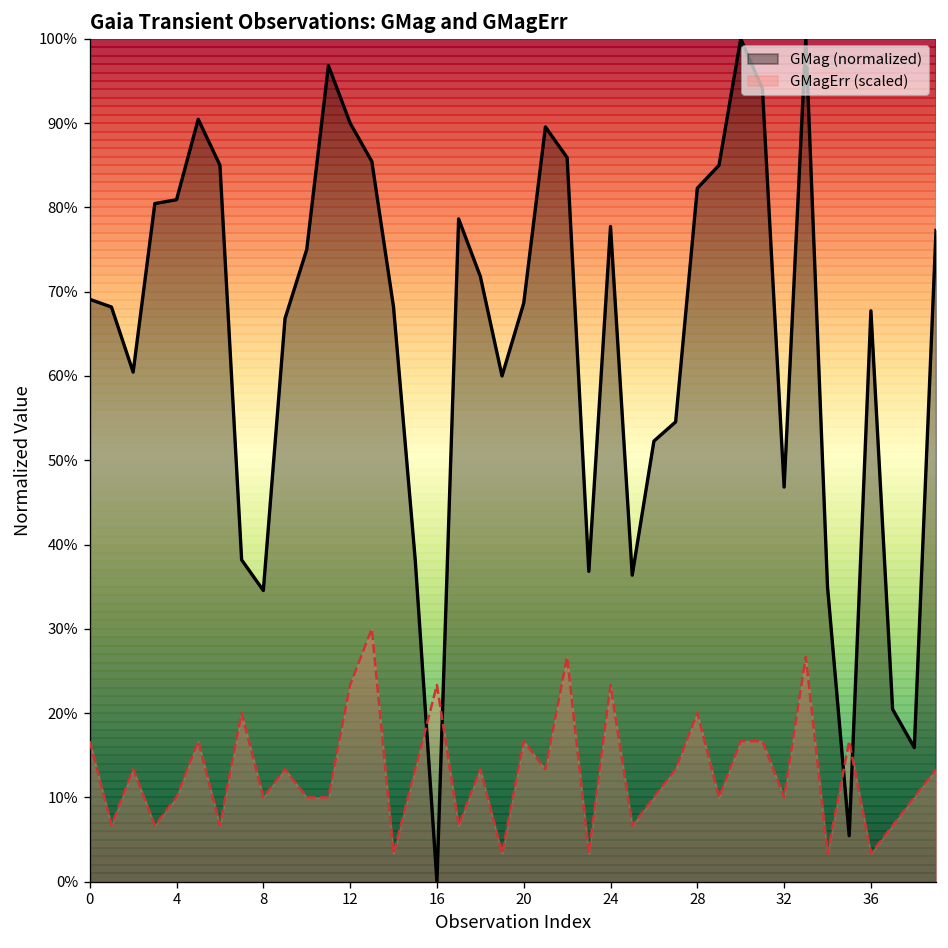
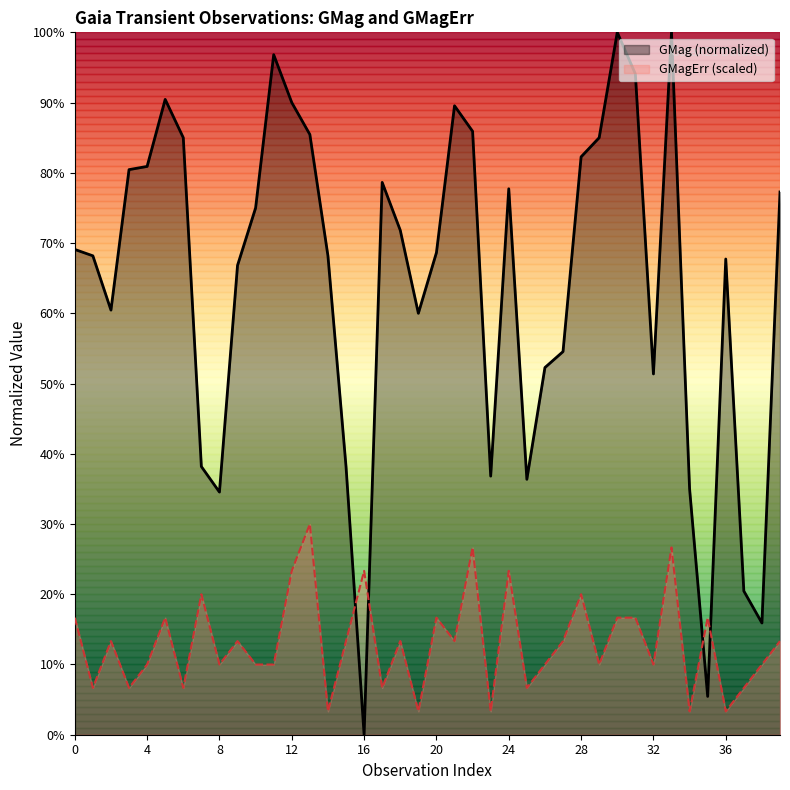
GMag (normalized), 32: 47% -> 51%
